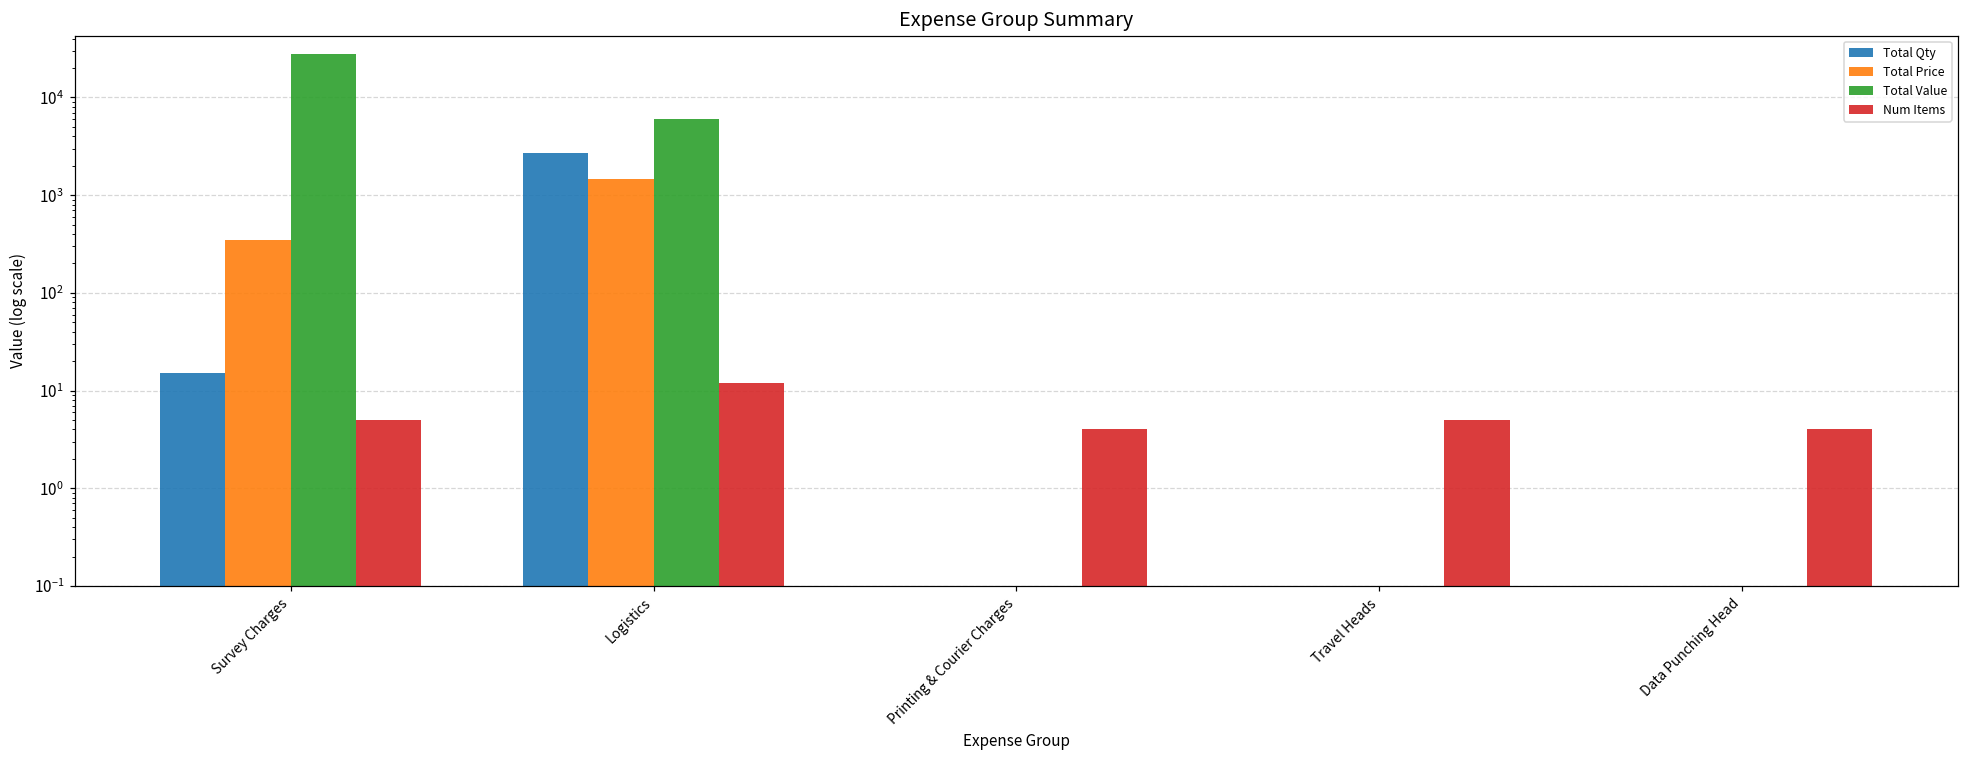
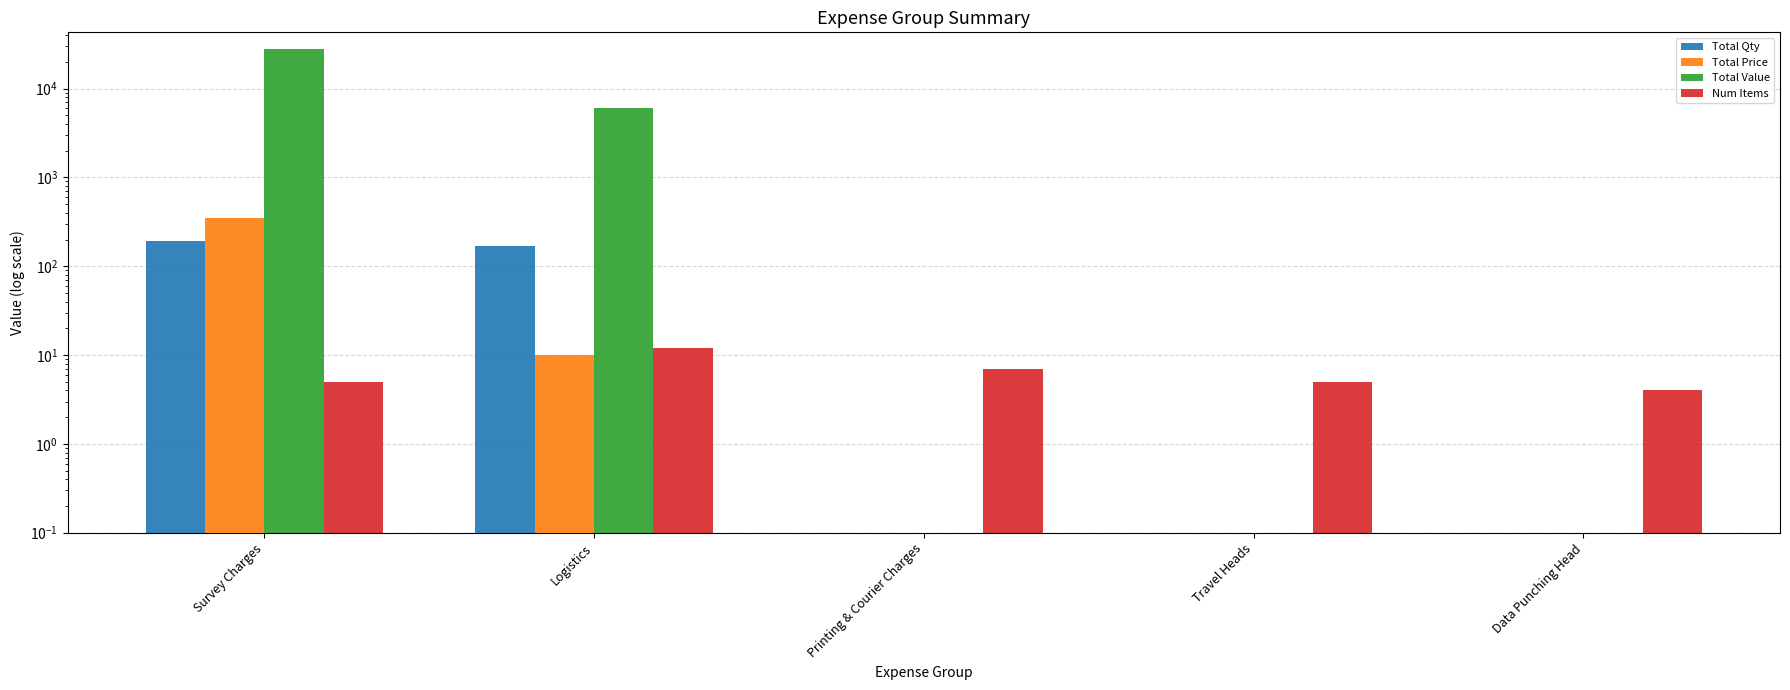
Total Qty, Survey Charges: 15 -> 190
Total Qty, Logistics: 2700 -> 170
Total Price, Logistics: 1500 -> 10
Num Items, Printing & Courier Charges: 4 -> 7
